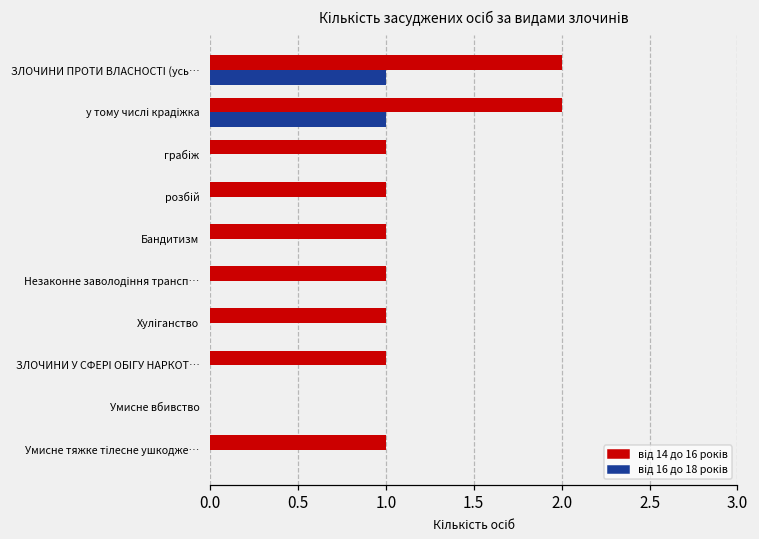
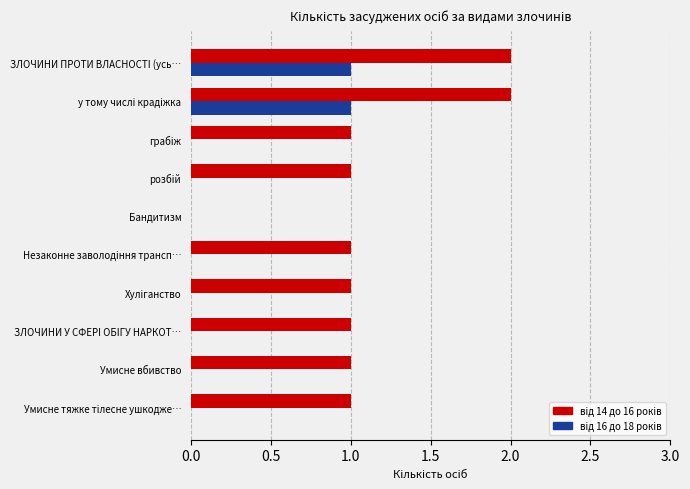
від 14 до 16 років, Бандитизм: 1 -> 0
від 14 до 16 років, Умисне вбивство: 0 -> 1
